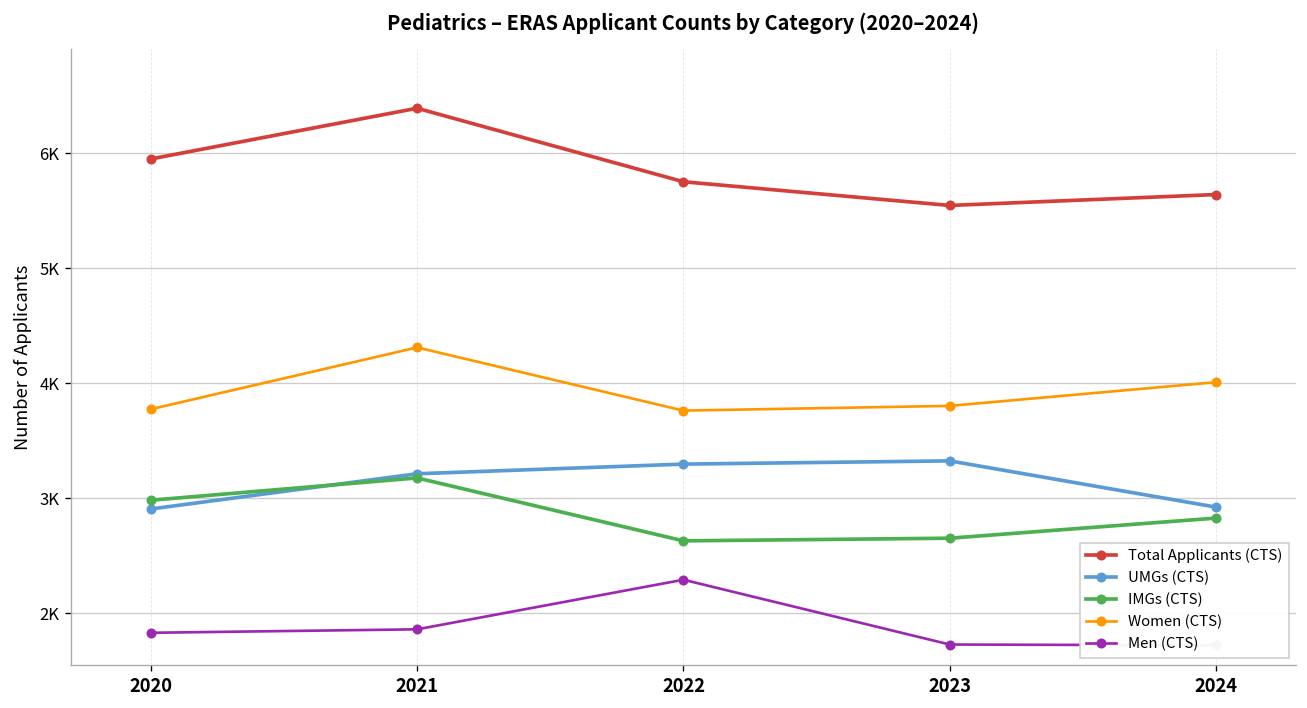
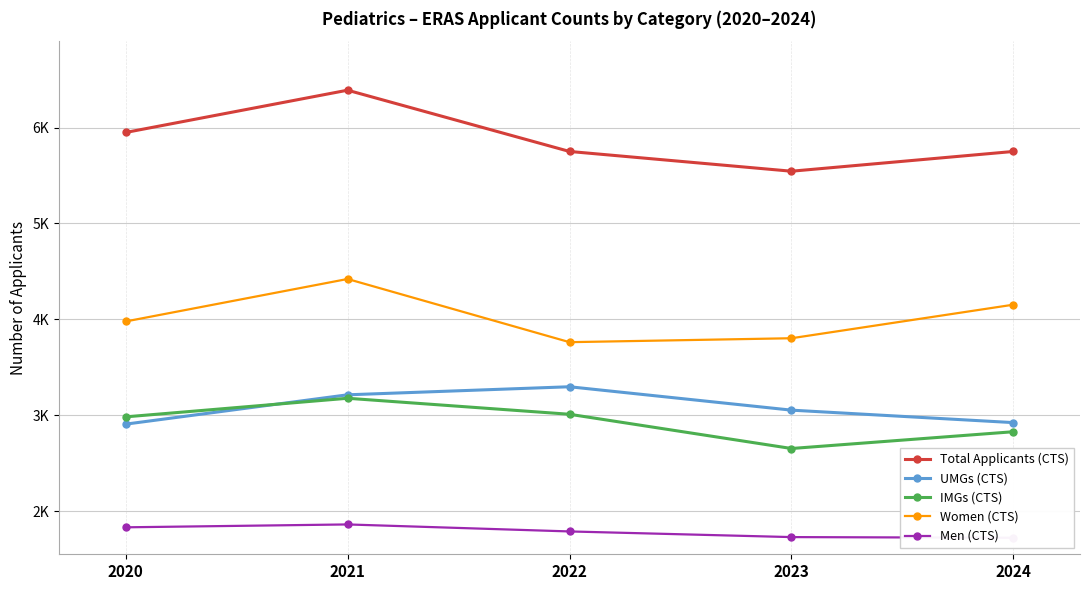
Women (CTS), 2020: 3800 -> 4000
Women (CTS), 2021: 4300 -> 4400
IMGs (CTS), 2022: 2600 -> 3000
Men (CTS), 2022: 2300 -> 1800
UMGs (CTS), 2023: 3300 -> 3100
Total Applicants (CTS), 2024: 5600 -> 5800
Women (CTS), 2024: 4000 -> 4200
